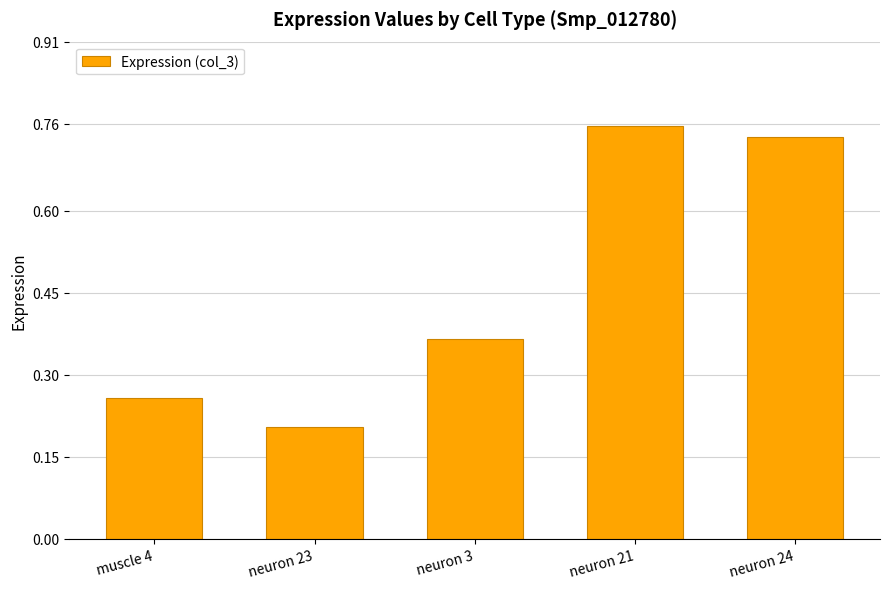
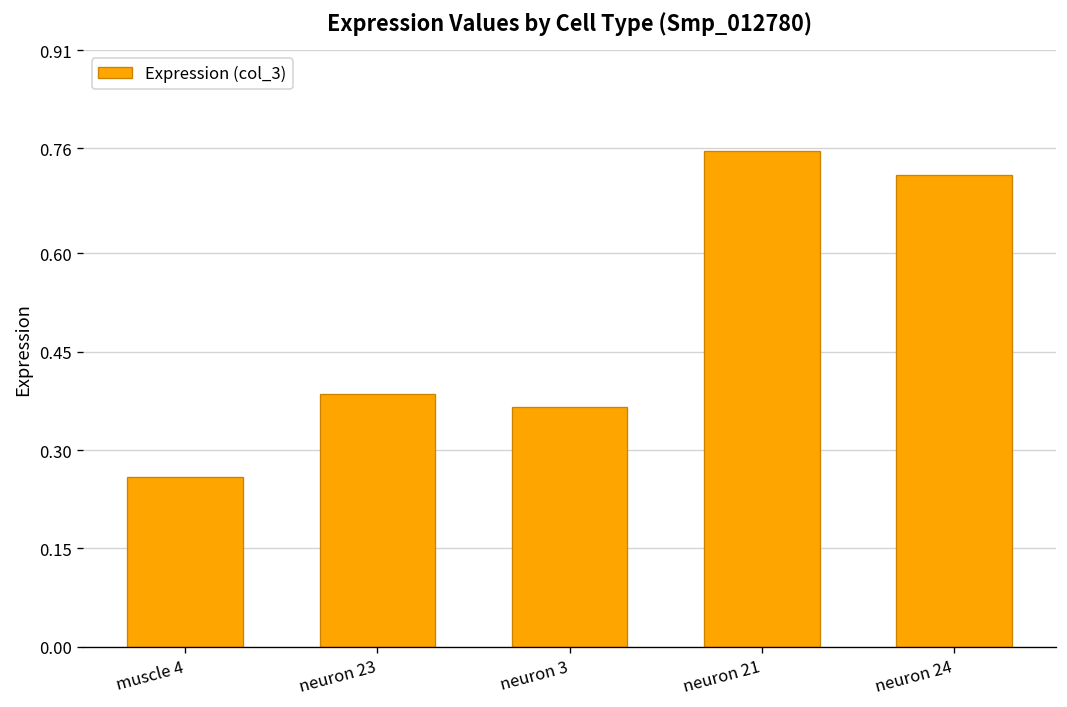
neuron 23: 0.21 -> 0.38
neuron 24: 0.74 -> 0.72
